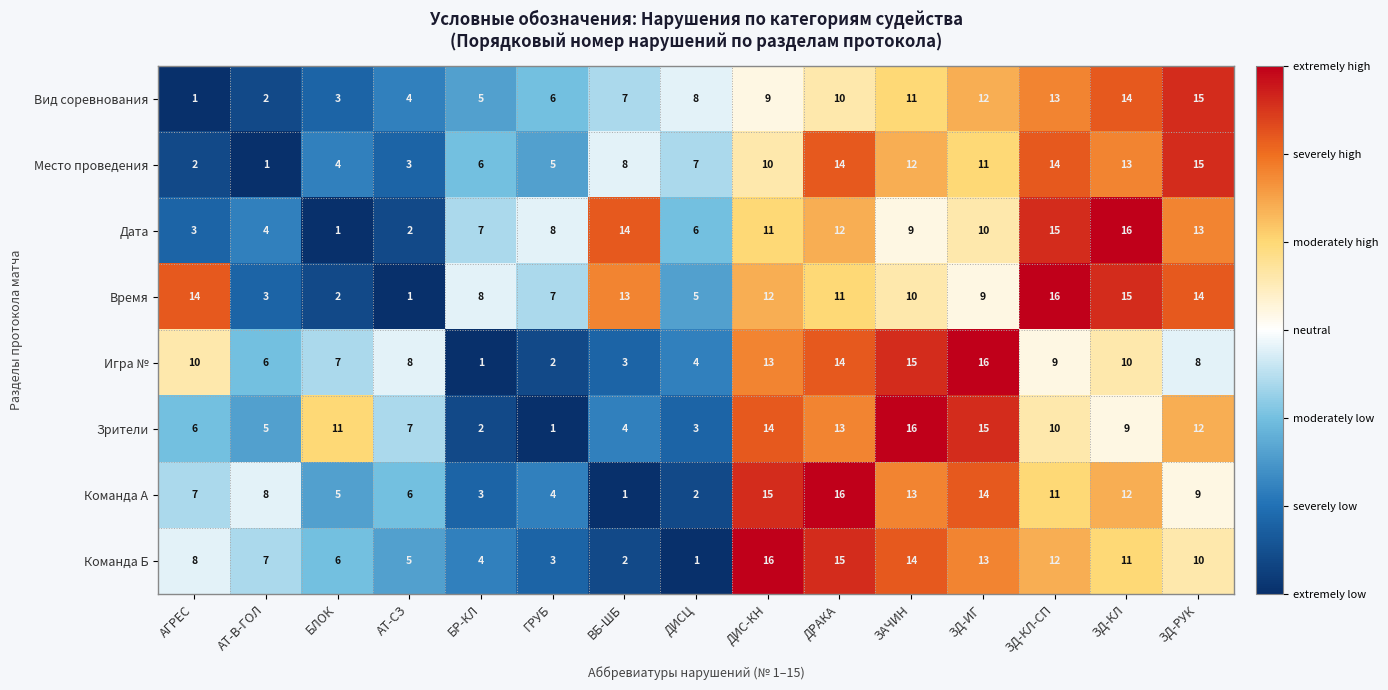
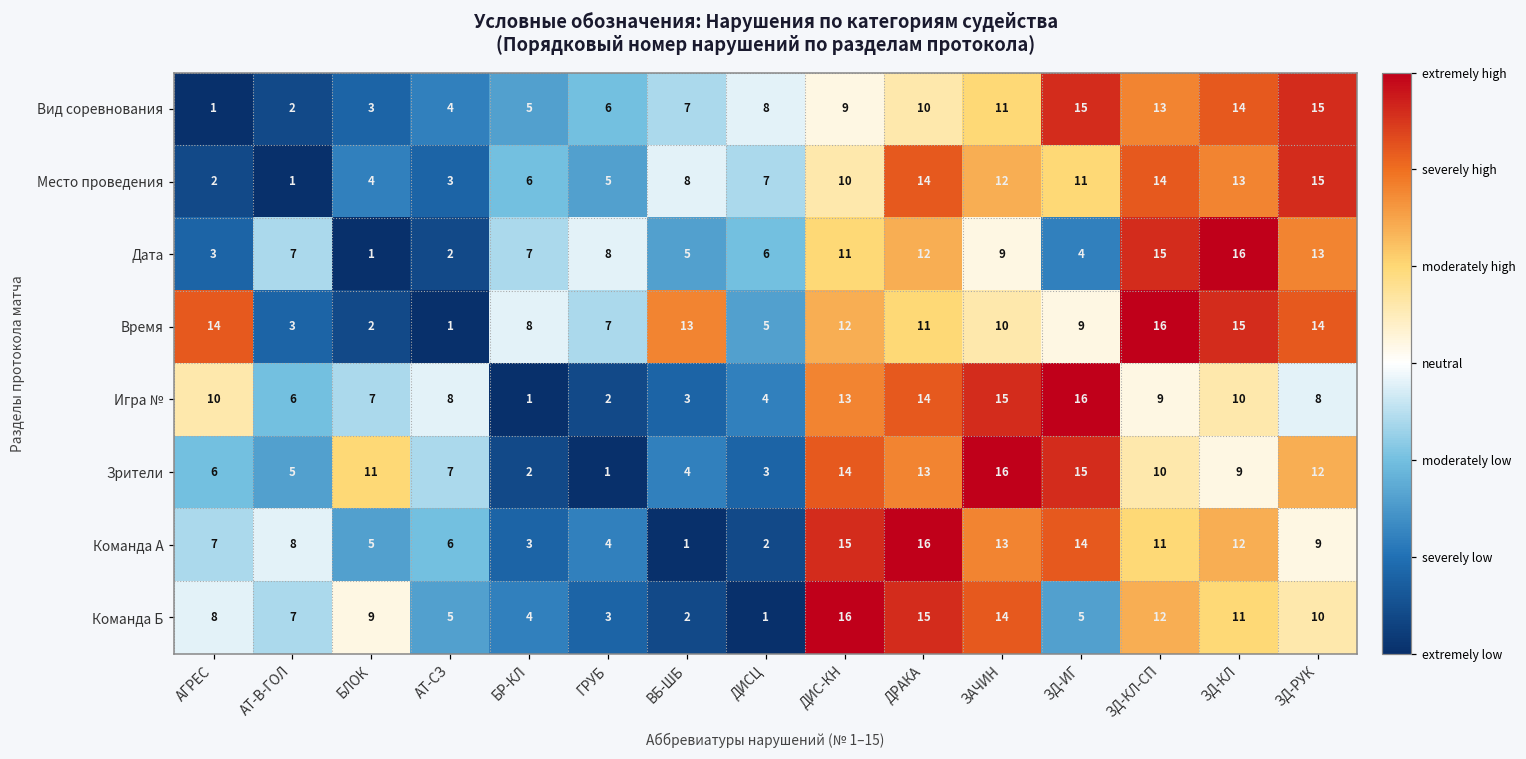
Вид соревнования, ЗД-ИГ: 12 -> 15
Дата, АТ-В-ГОЛ: 4 -> 7
Дата, ВБ-ШБ: 14 -> 5
Дата, ЗД-ИГ: 10 -> 4
Команда Б, БЛОК: 6 -> 9
Команда Б, ЗД-ИГ: 13 -> 5
